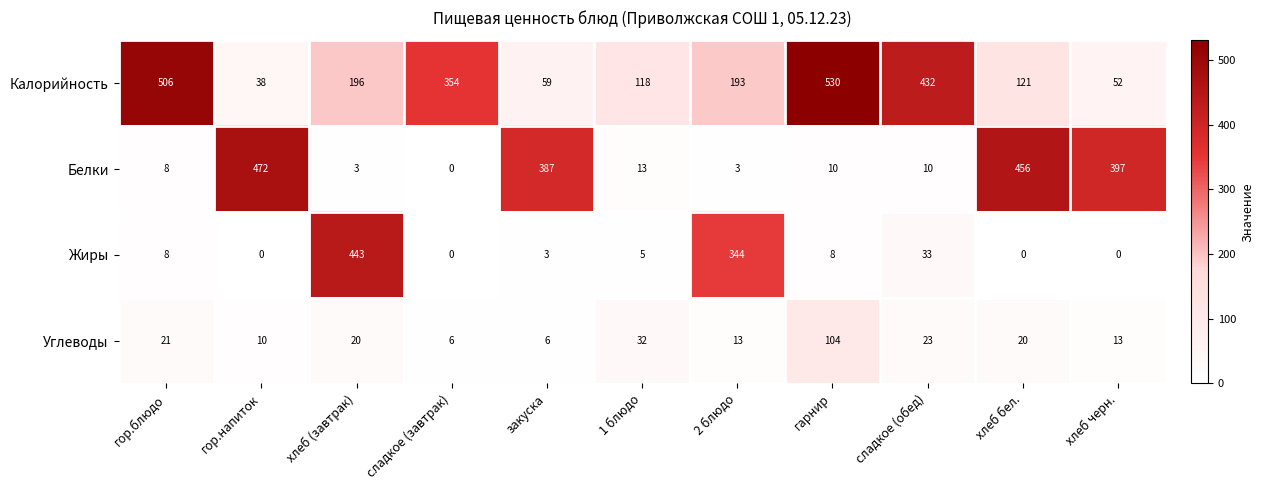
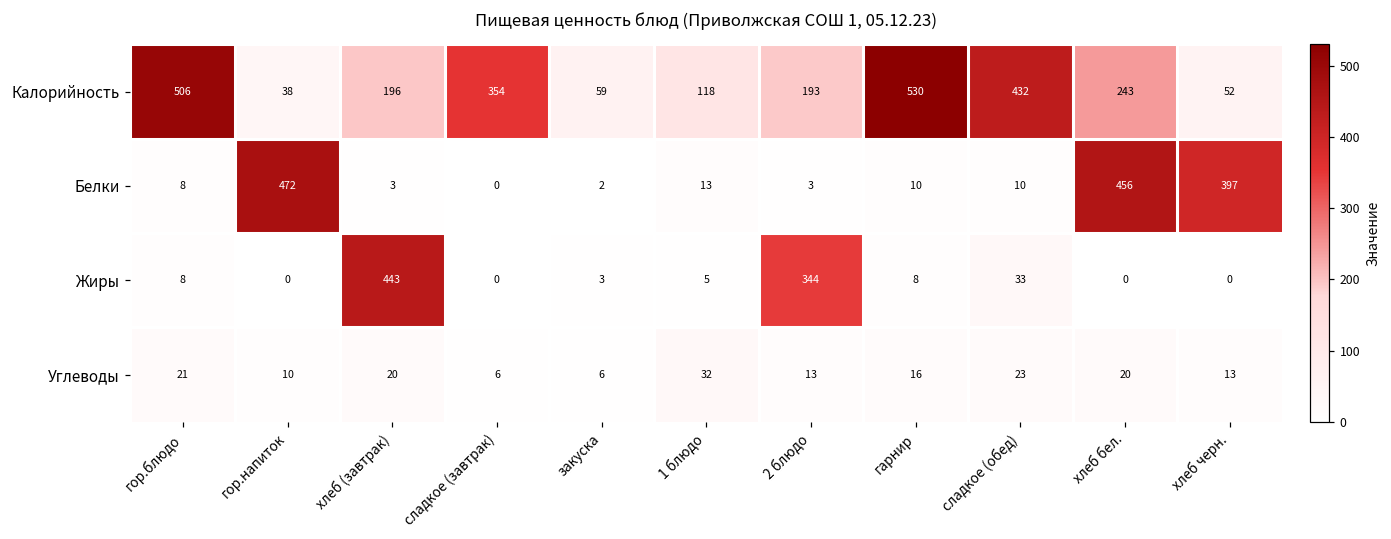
Калорийность, хлеб бел.: 121 -> 243
Белки, закуска: 387 -> 2
Углеводы, гарнир: 104 -> 16
